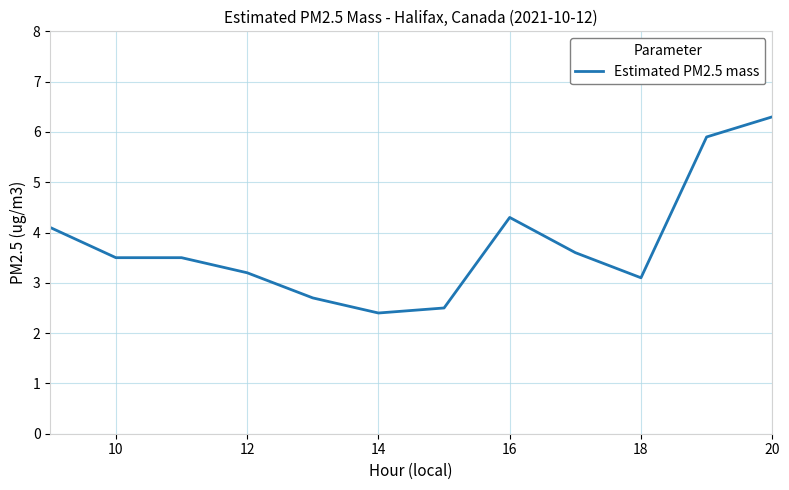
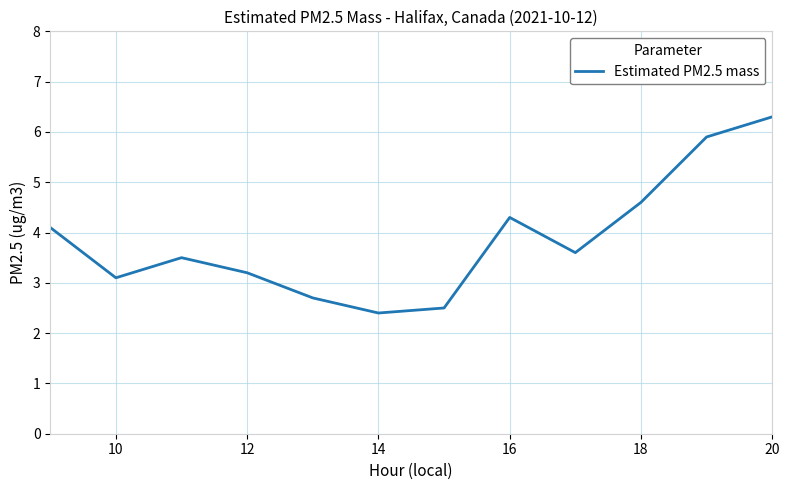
10: 3.5 -> 3.1
18: 3.1 -> 4.6
